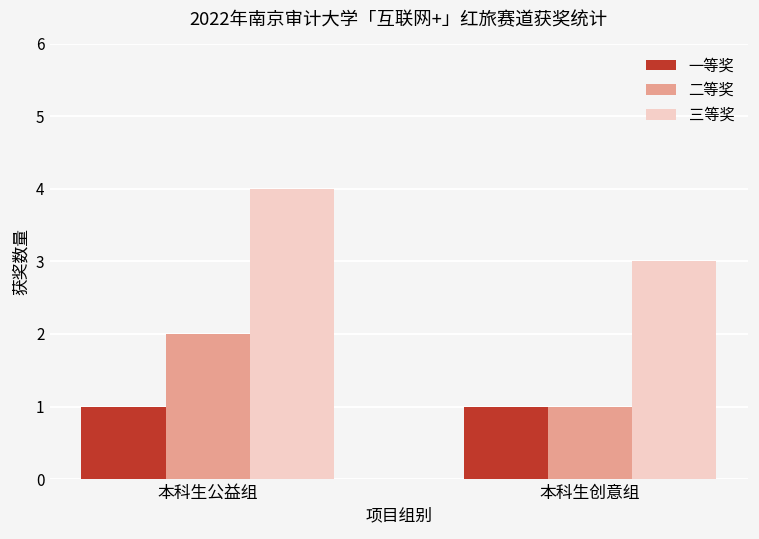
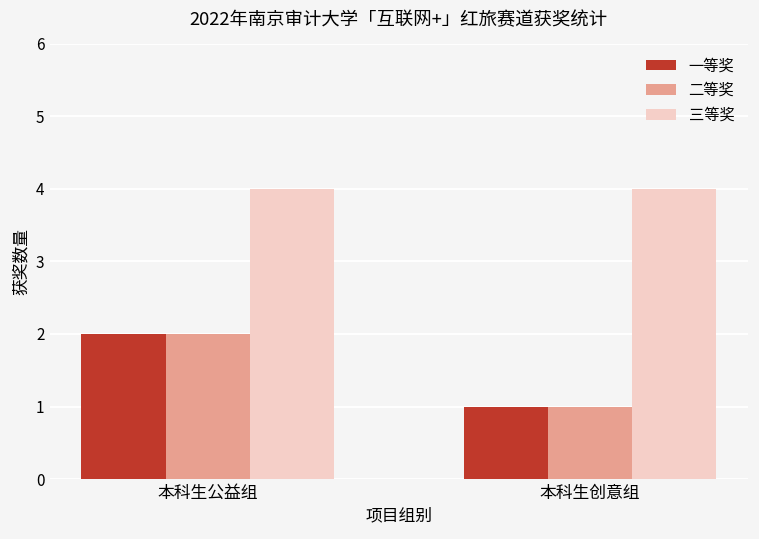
一等奖, 本科生公益组: 1 -> 2
三等奖, 本科生创意组: 3 -> 4
